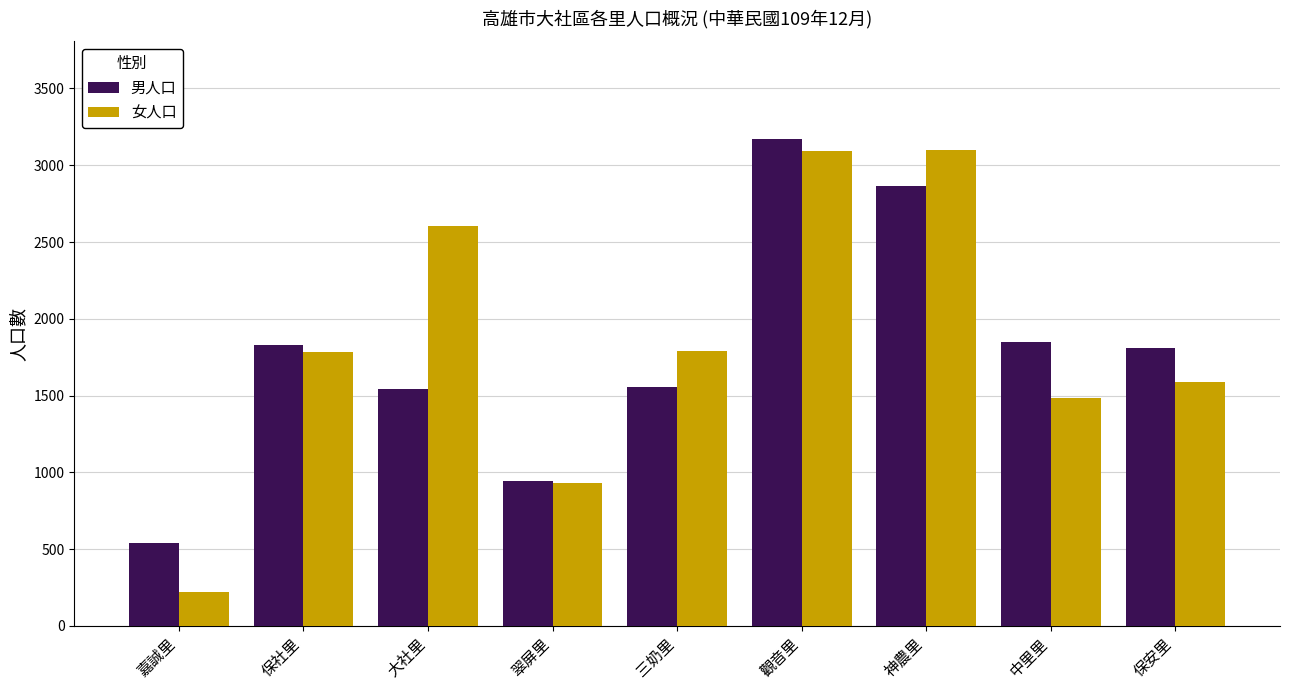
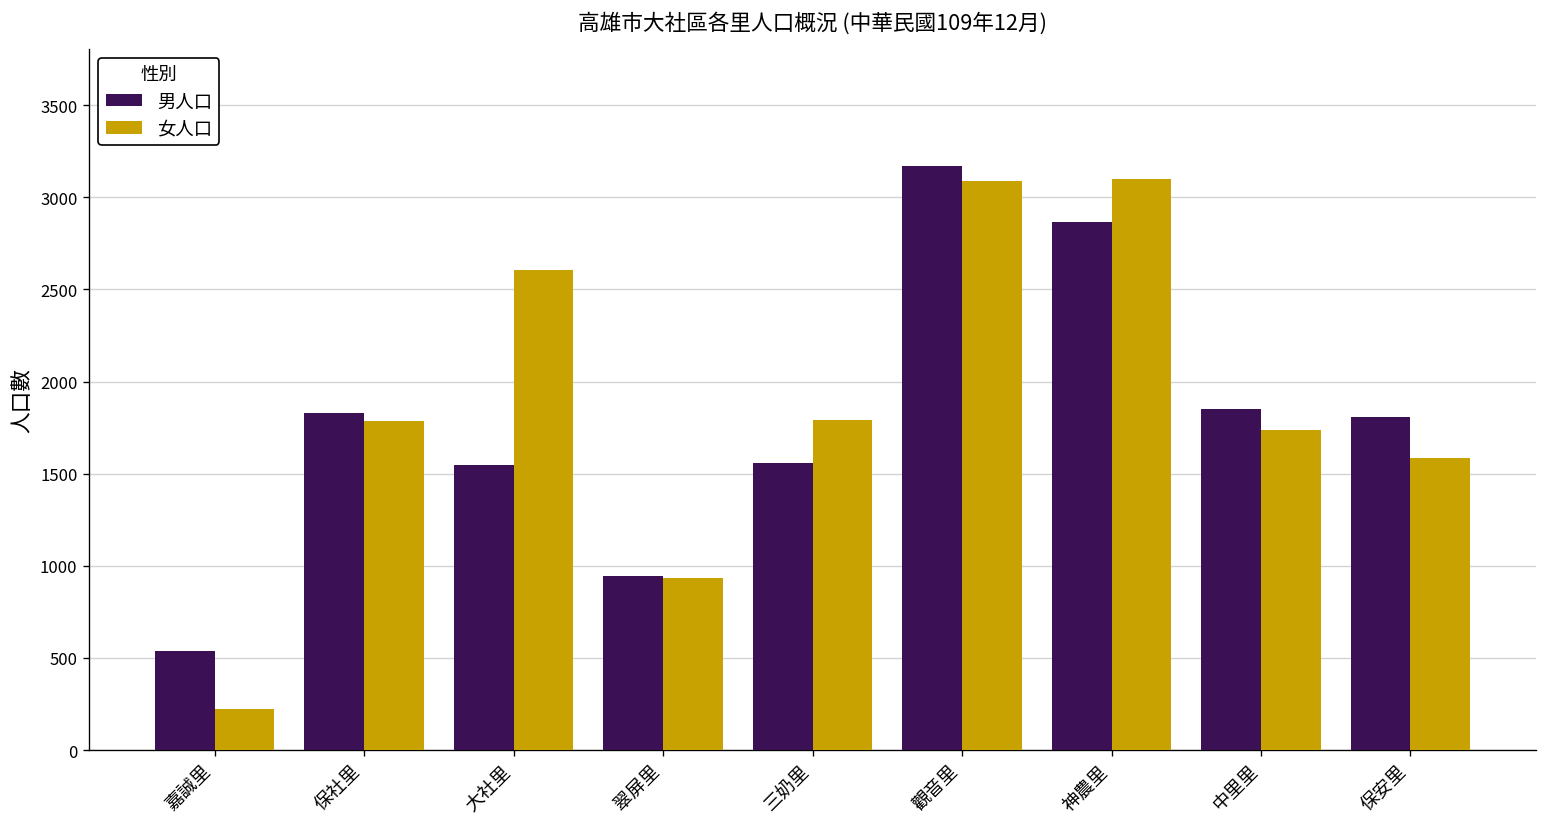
女人口, 中里里: 1480 -> 1740
